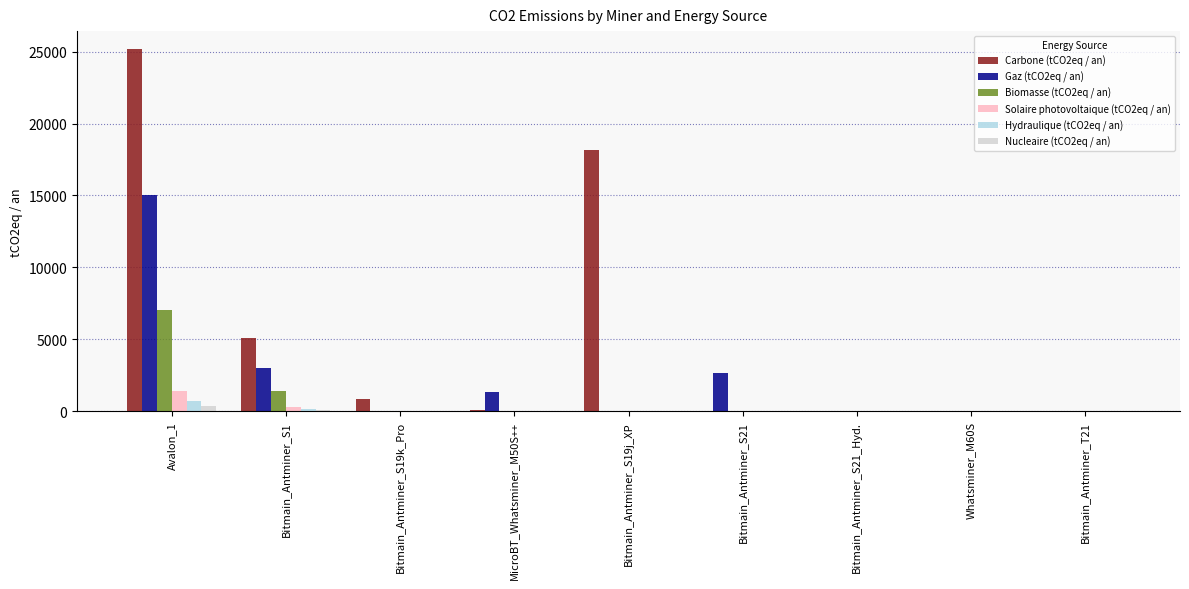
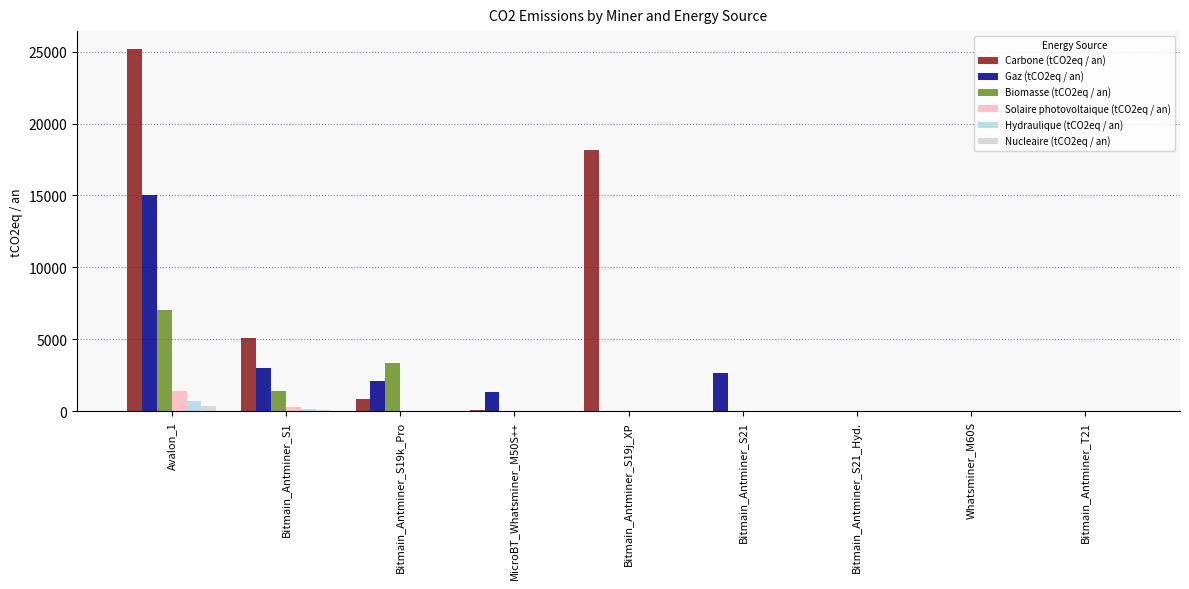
Gaz (tCO2eq / an), Bitmain_Antminer_S19k_Pro: 0 -> 2100
Biomasse (tCO2eq / an), Bitmain_Antminer_S19k_Pro: 0 -> 3300
